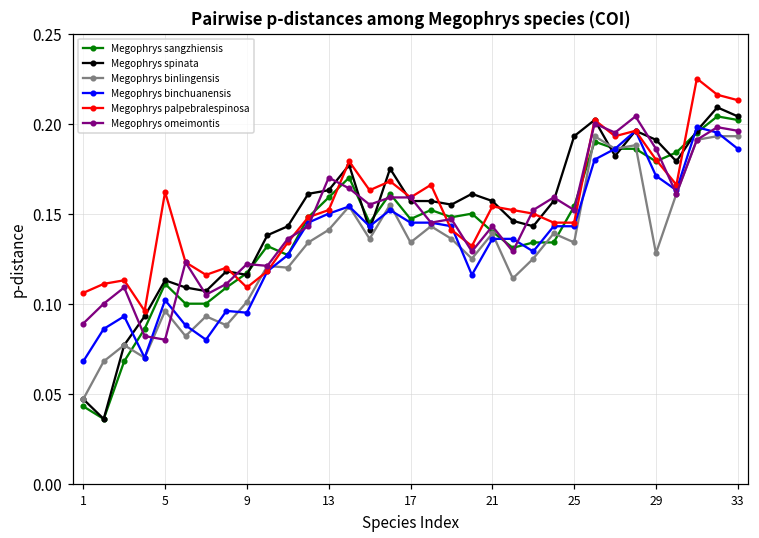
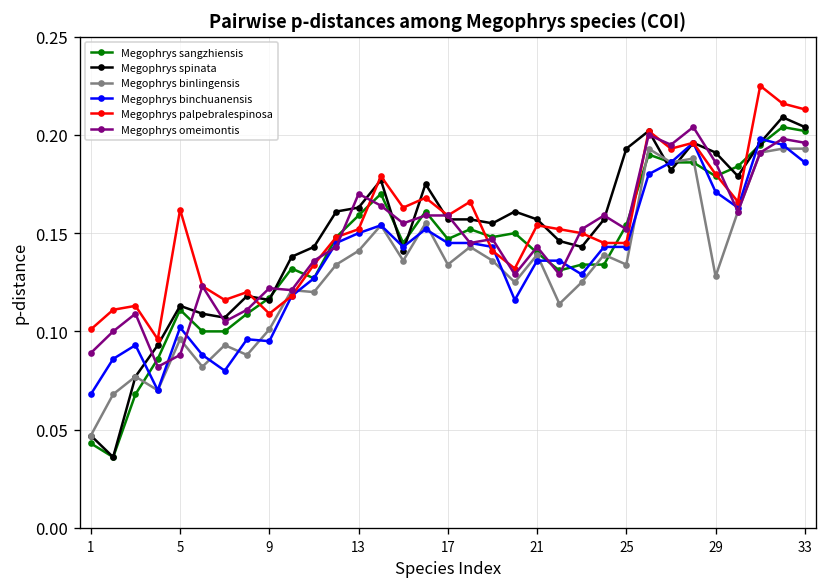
Megophrys palpebralespinosa, 1: 0.106 -> 0.101
Megophrys omeimontis, 5: 0.080 -> 0.088
